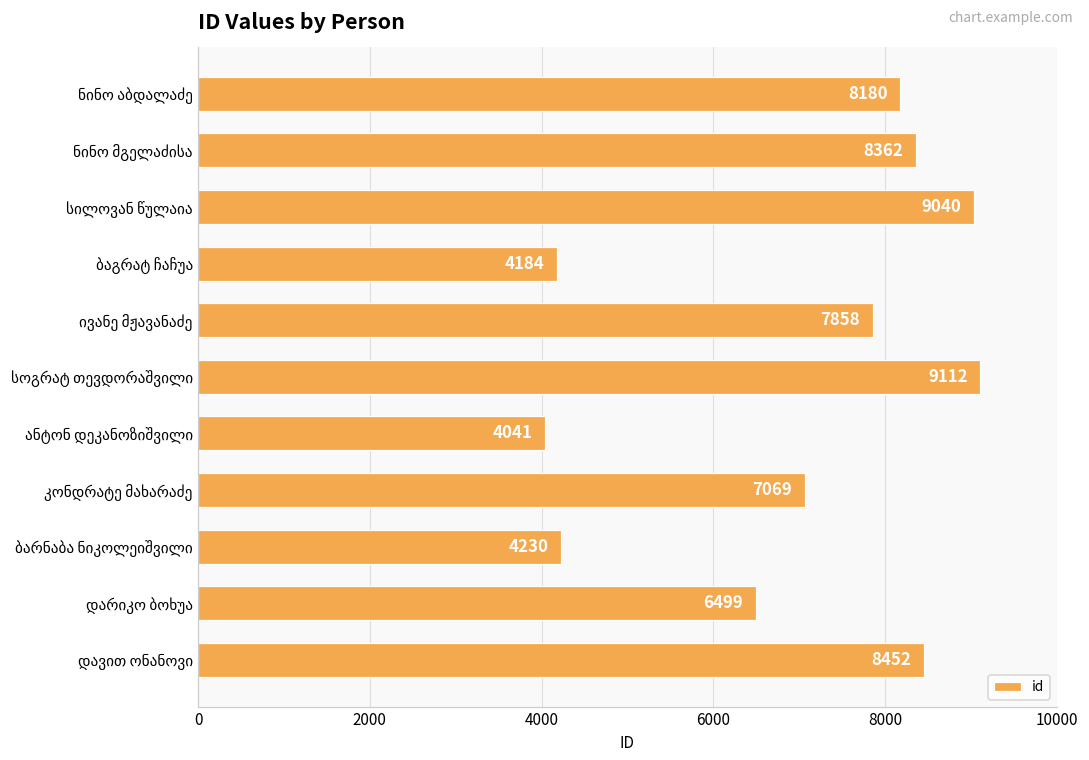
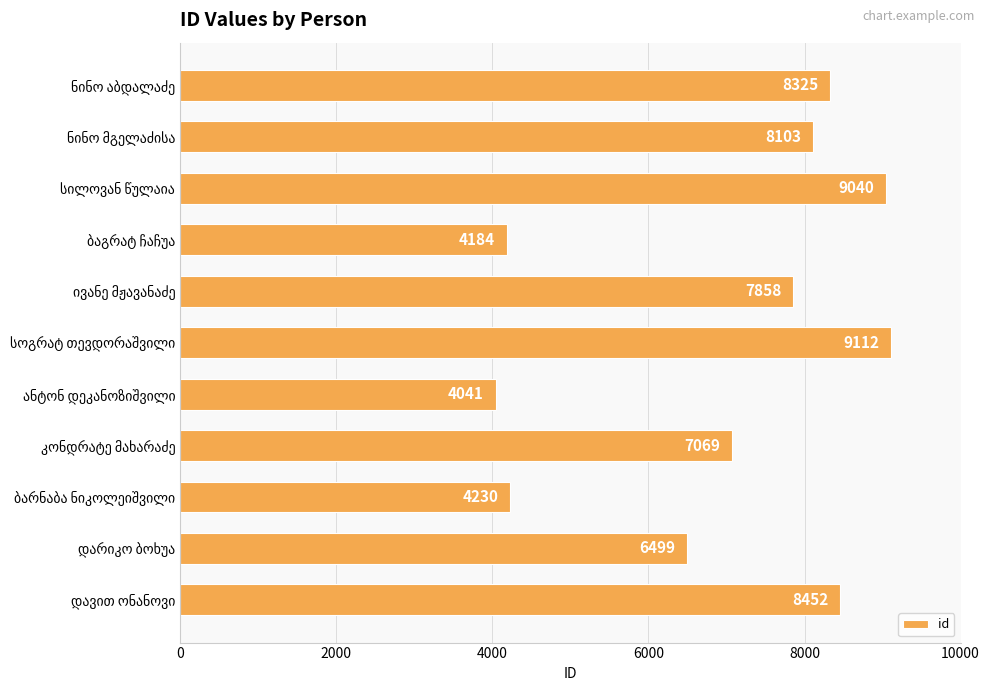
ნინო აბდალაძე: 8180 -> 8325
ნინო მგელაძისა: 8362 -> 8103
